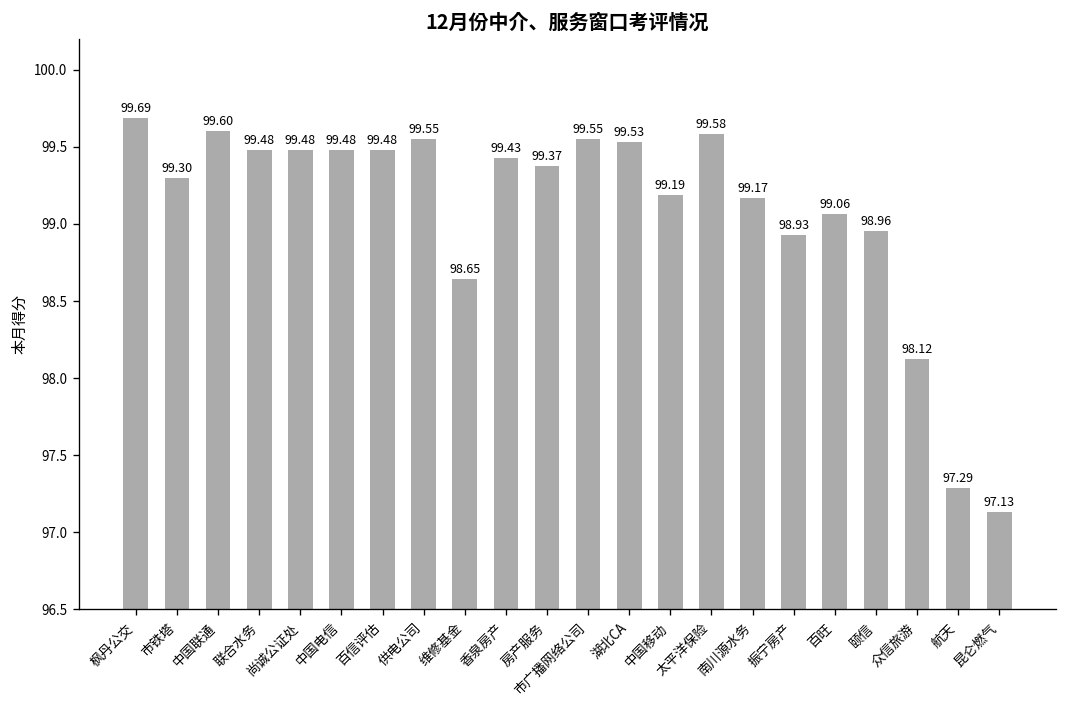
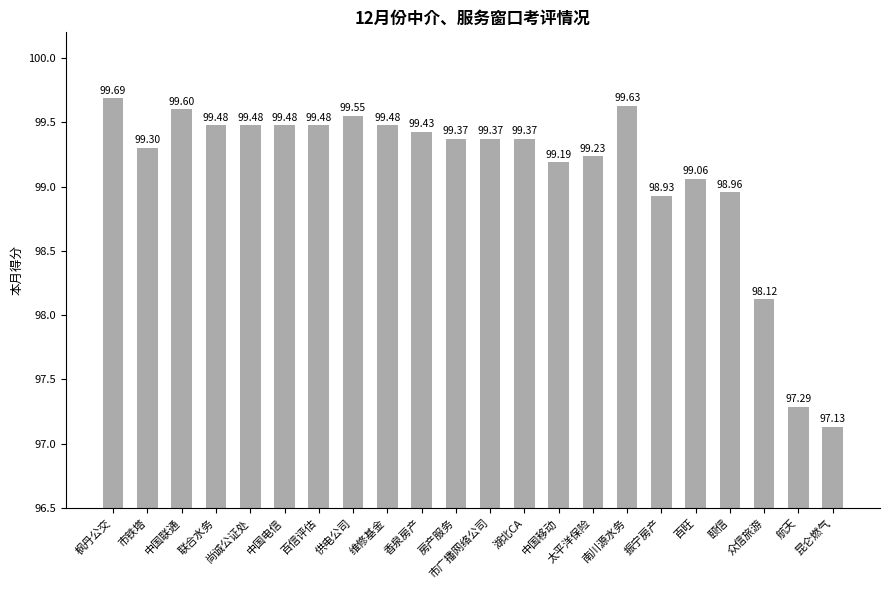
维修基金: 98.65 -> 99.48
市广播网络公司: 99.55 -> 99.37
湖北CA: 99.53 -> 99.37
太平洋保险: 99.58 -> 99.23
南川源水务: 99.17 -> 99.63
